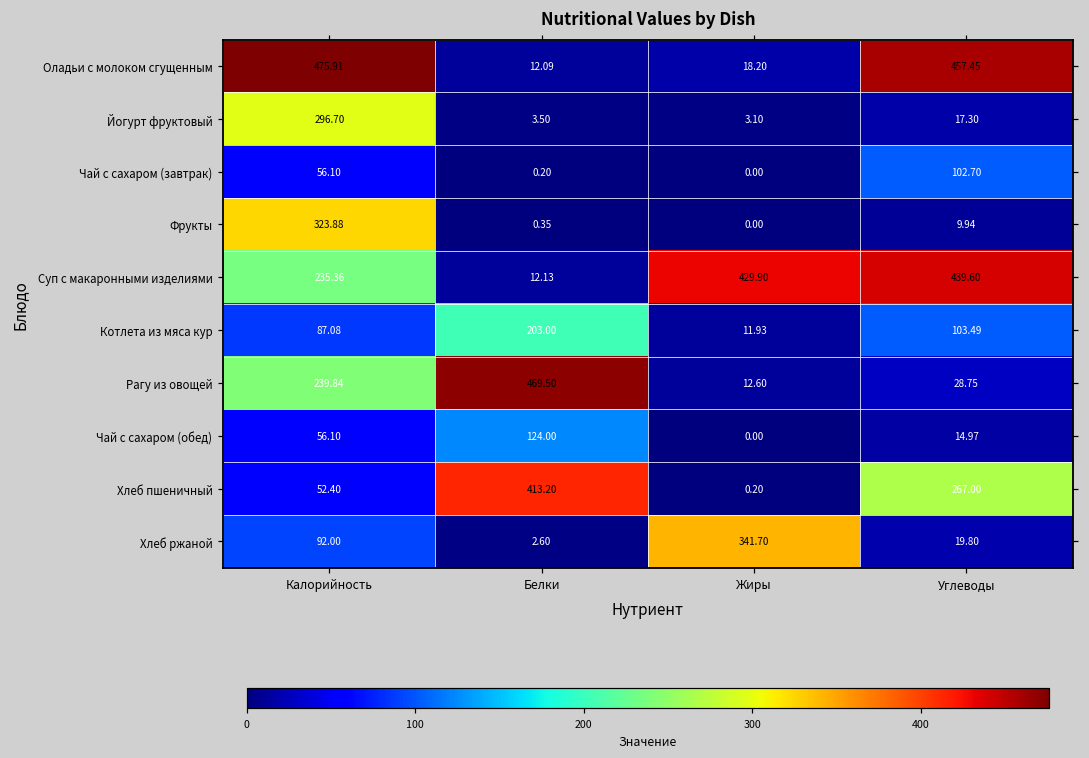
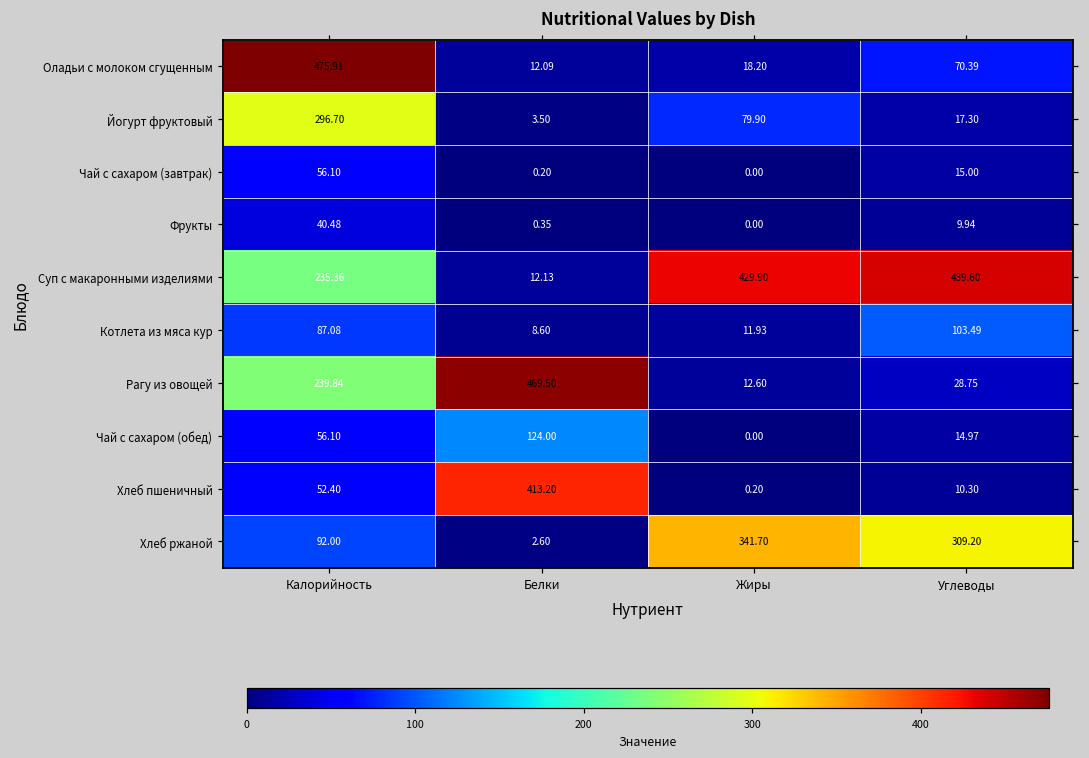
Оладьи с молоком сгущенным, Углеводы: 457.45 -> 70.39
Йогурт фруктовый, Жиры: 3.10 -> 79.90
Чай с сахаром (завтрак), Углеводы: 102.70 -> 15.00
Фрукты, Калорийность: 323.88 -> 40.48
Котлета из мяса кур, Белки: 203.00 -> 8.60
Хлеб пшеничный, Углеводы: 267.00 -> 10.30
Хлеб ржаной, Углеводы: 19.80 -> 309.20
